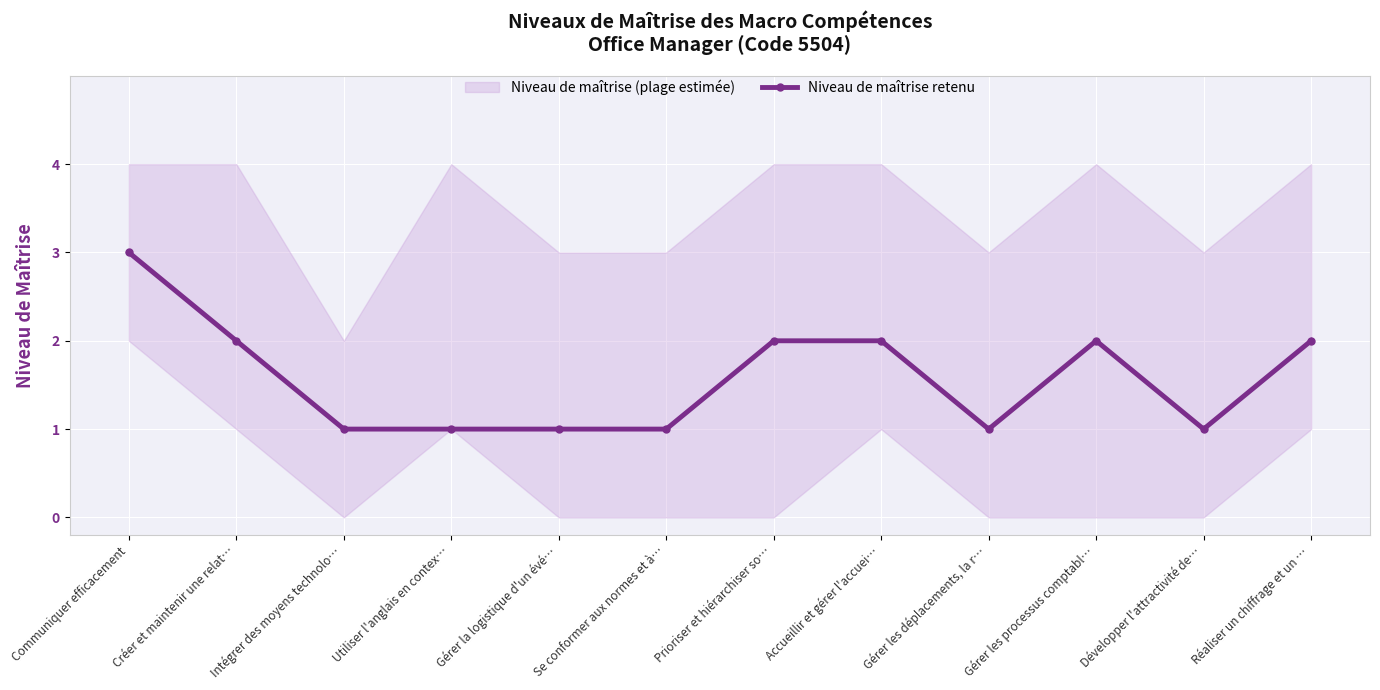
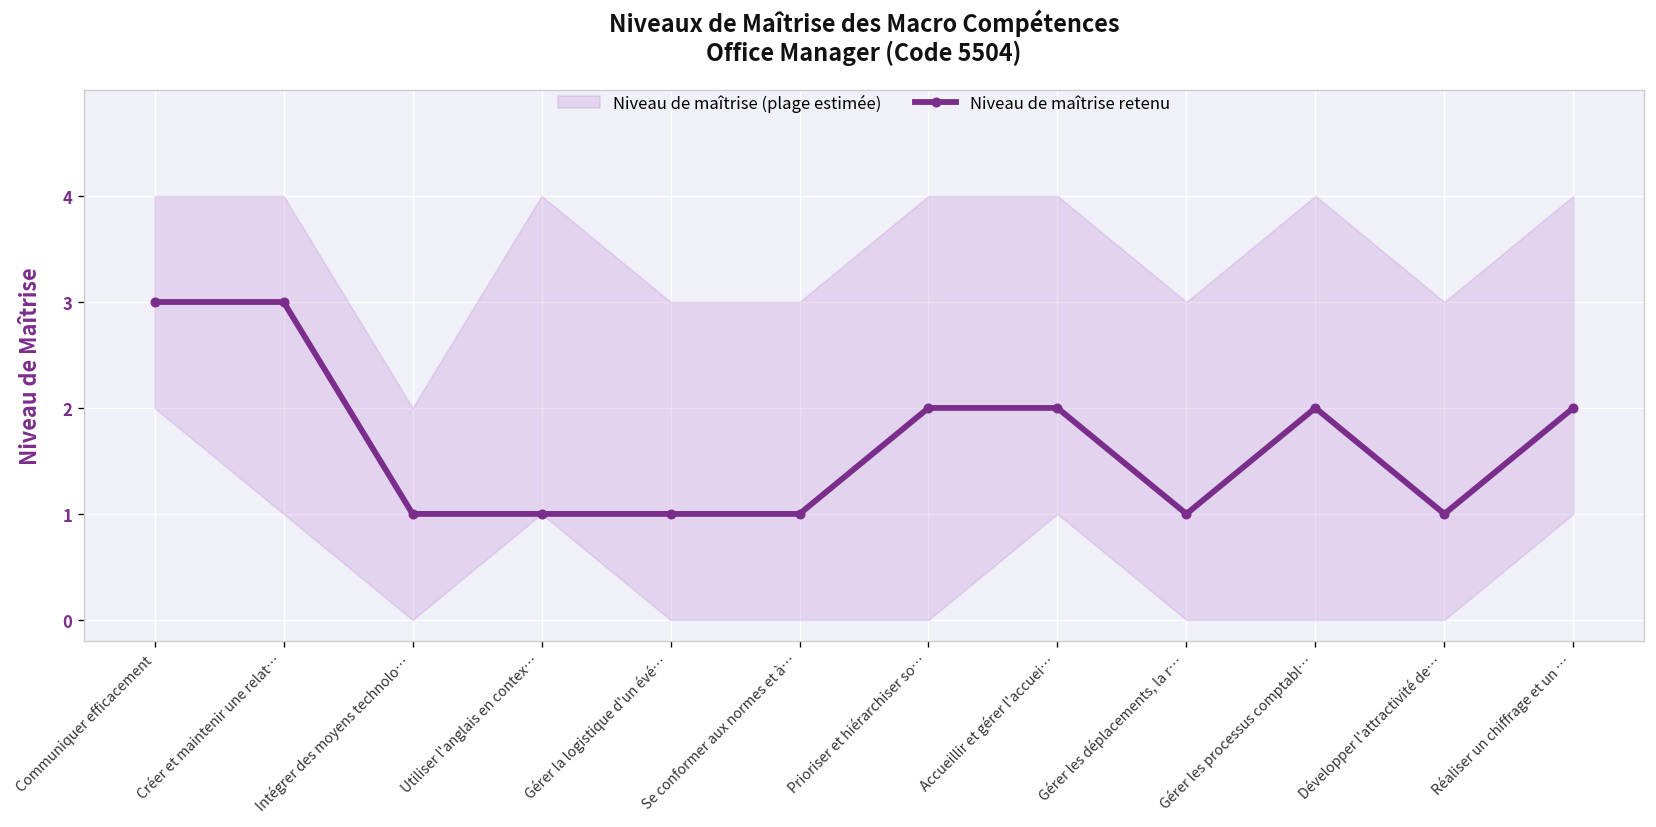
Niveau de maîtrise retenu, Créer et maintenir une relat…: 2 -> 3
